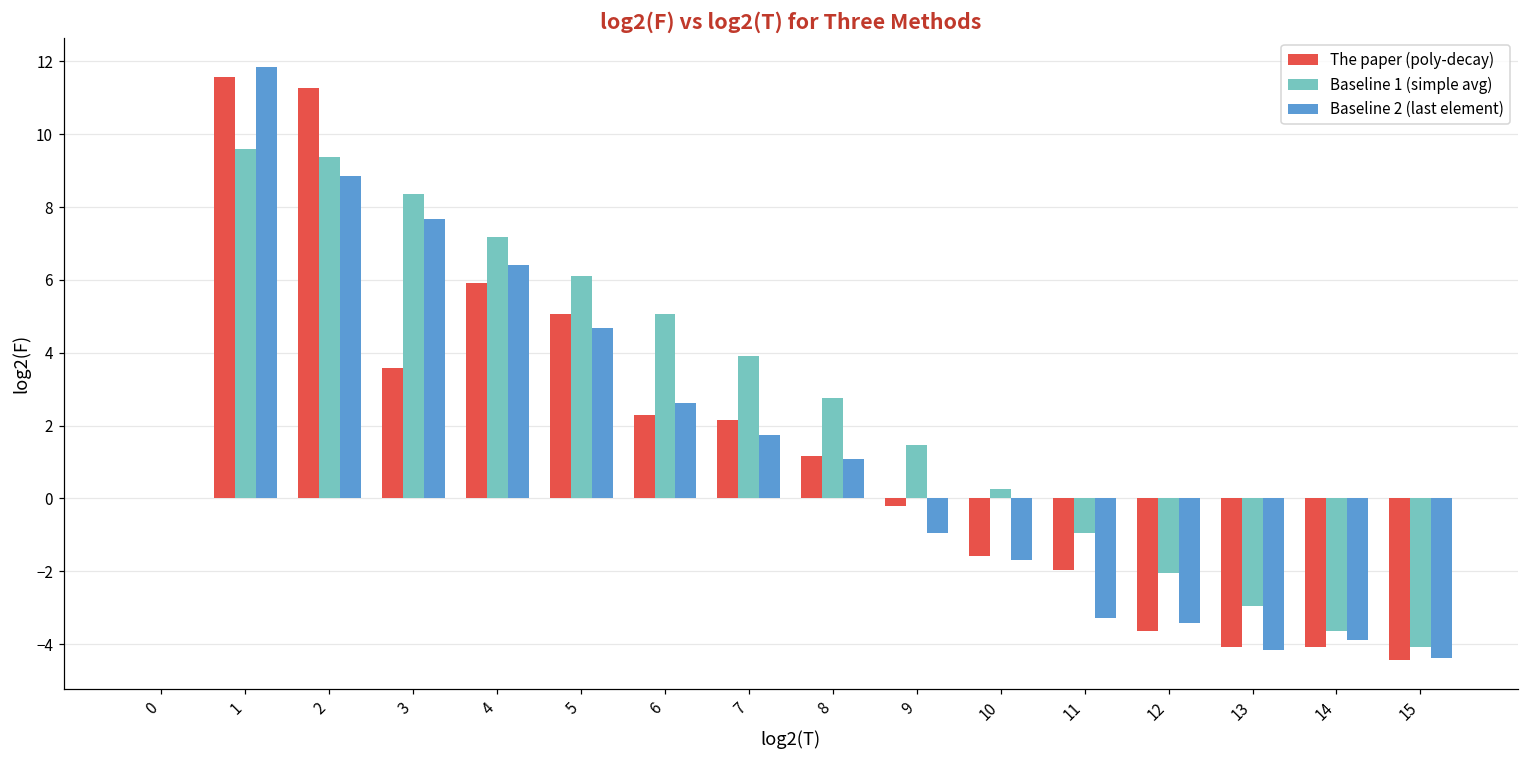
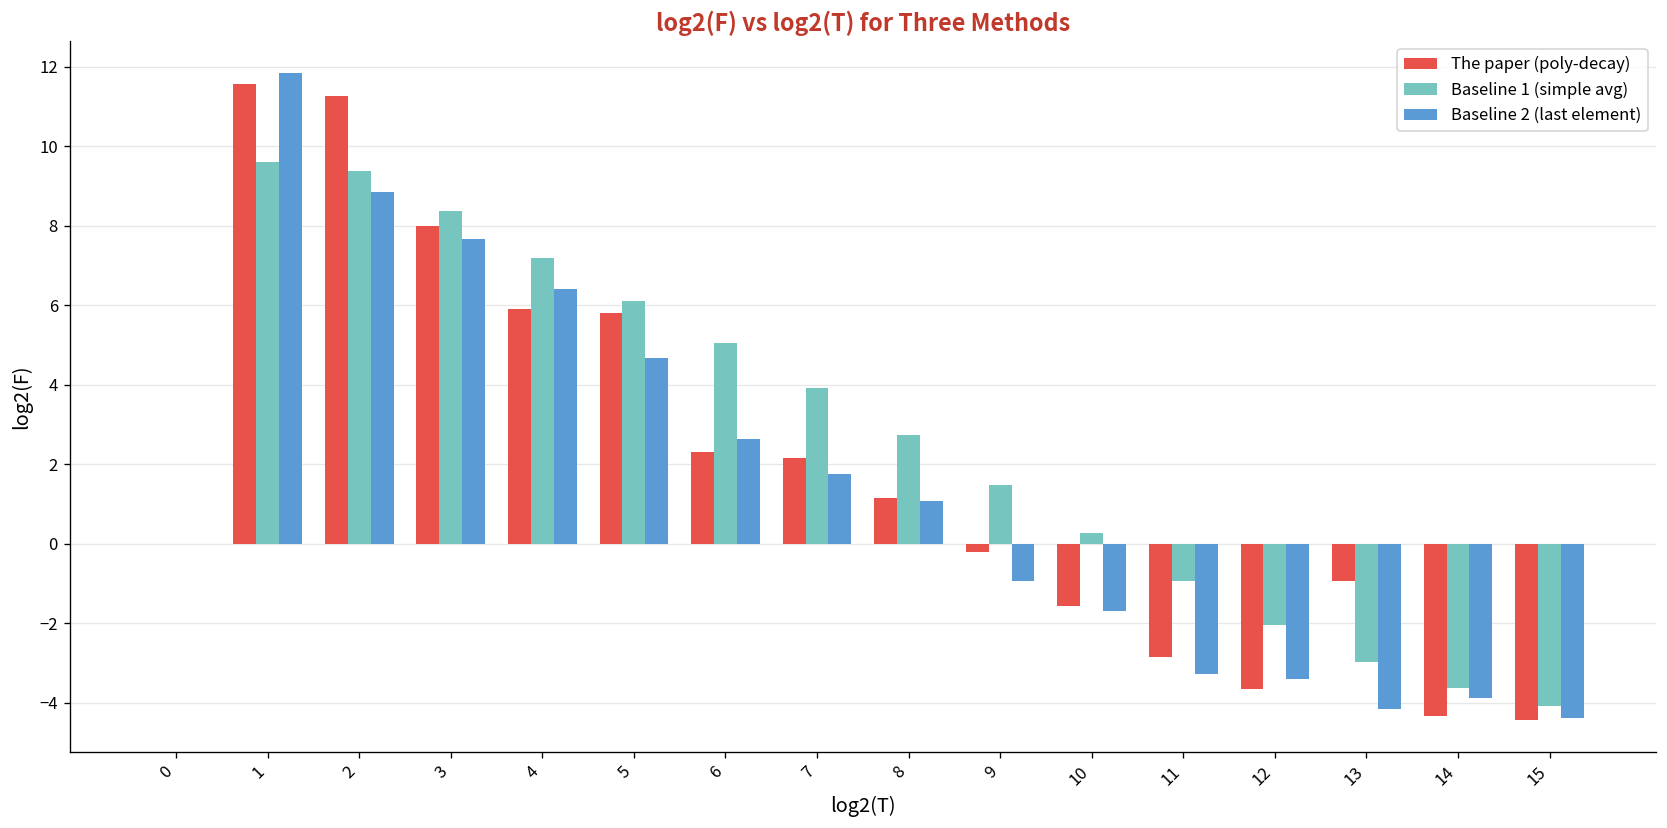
The paper (poly-decay), 3: 3.6 -> 8.0
The paper (poly-decay), 5: 5.1 -> 5.8
The paper (poly-decay), 11: -2.0 -> -2.8
The paper (poly-decay), 13: -4.1 -> -0.9
The paper (poly-decay), 14: -4.1 -> -4.3
